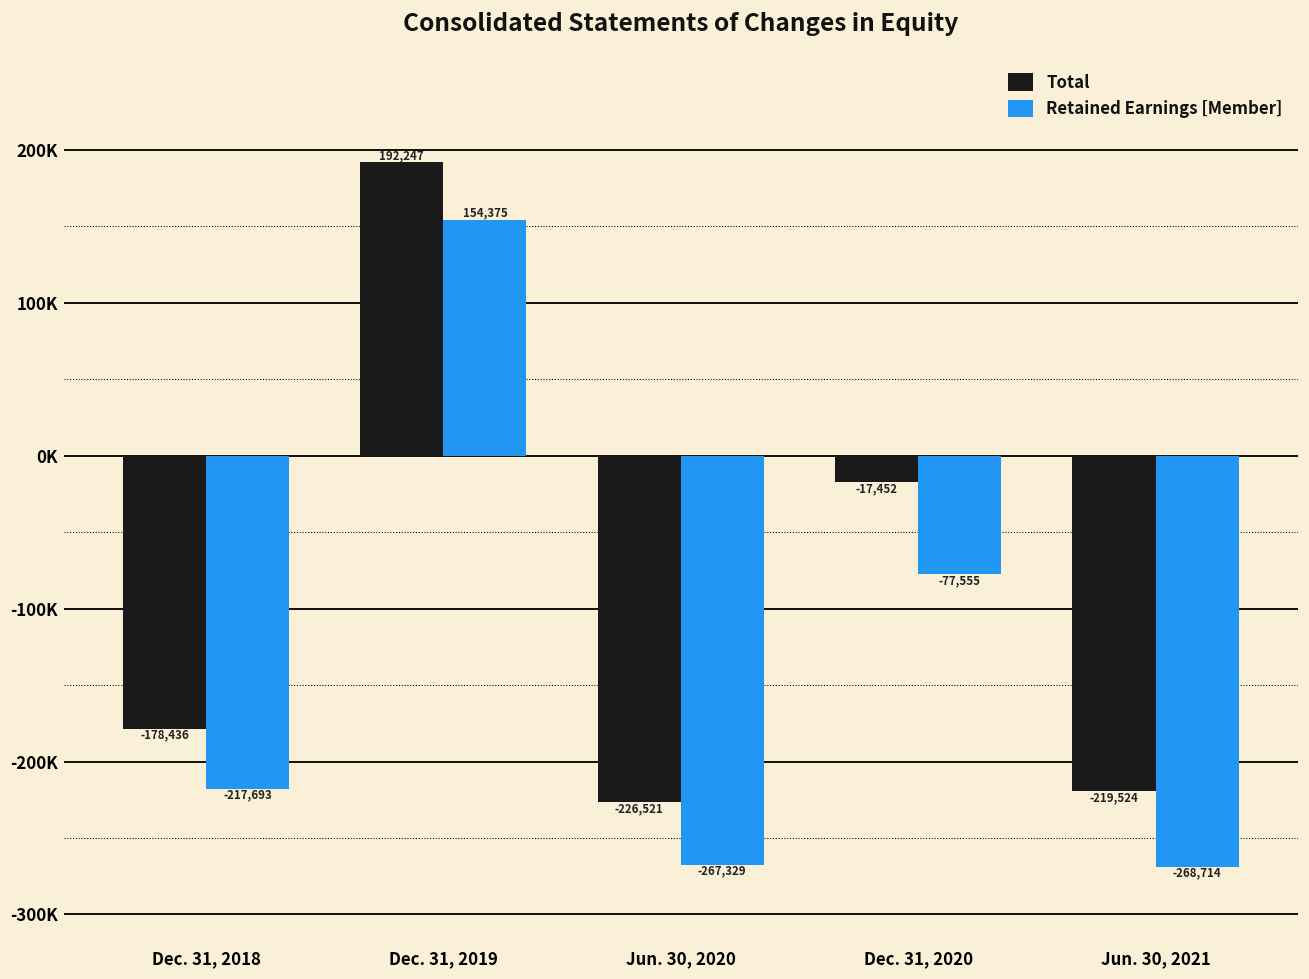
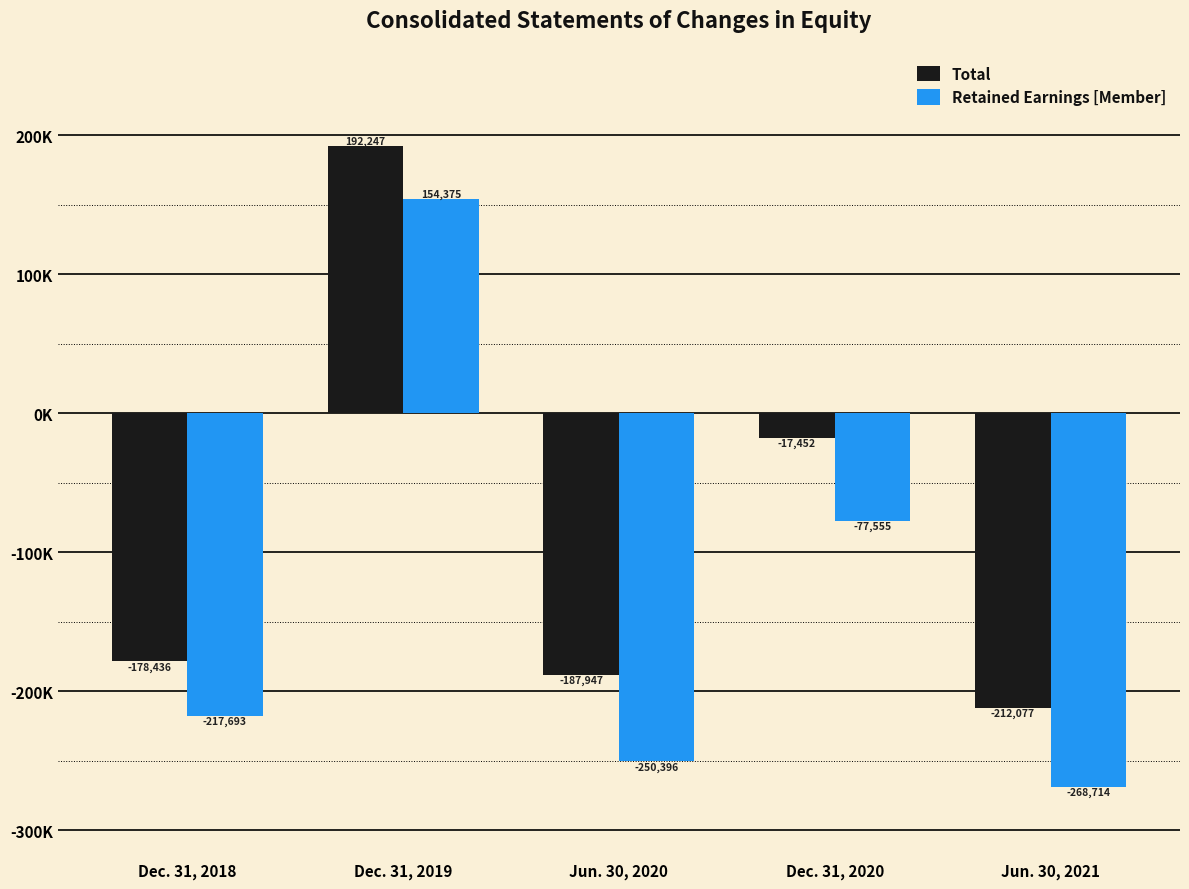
Total, Jun. 30, 2020: -226,521 -> -187,947
Retained Earnings [Member], Jun. 30, 2020: -267,329 -> -250,396
Total, Jun. 30, 2021: -219,524 -> -212,077
